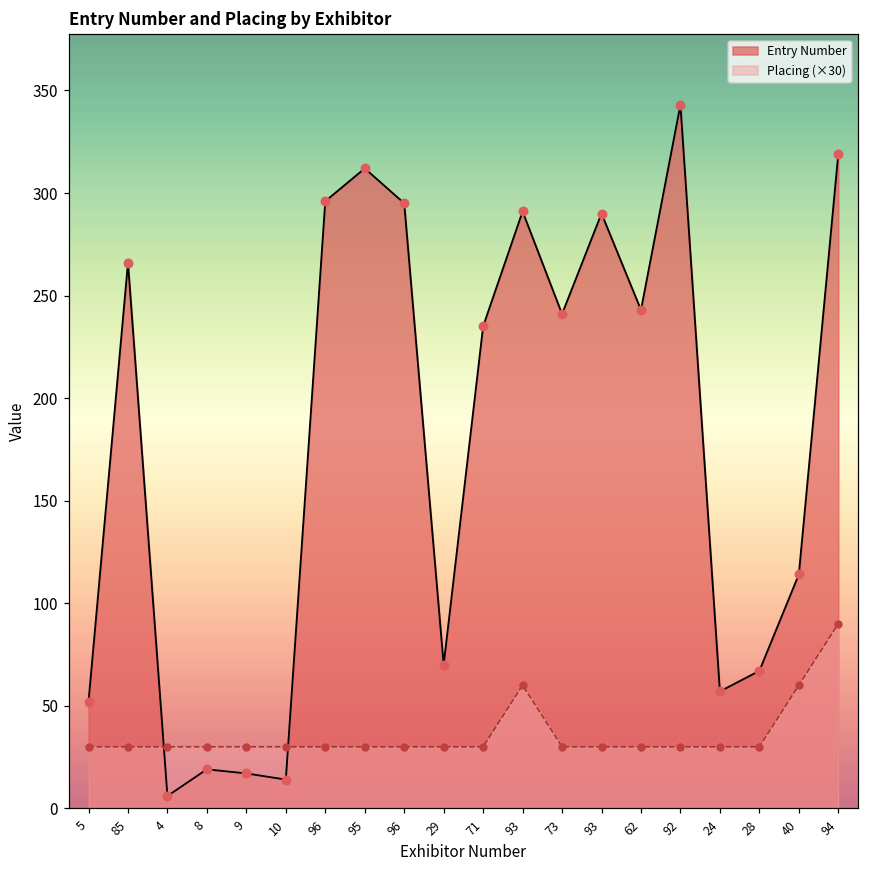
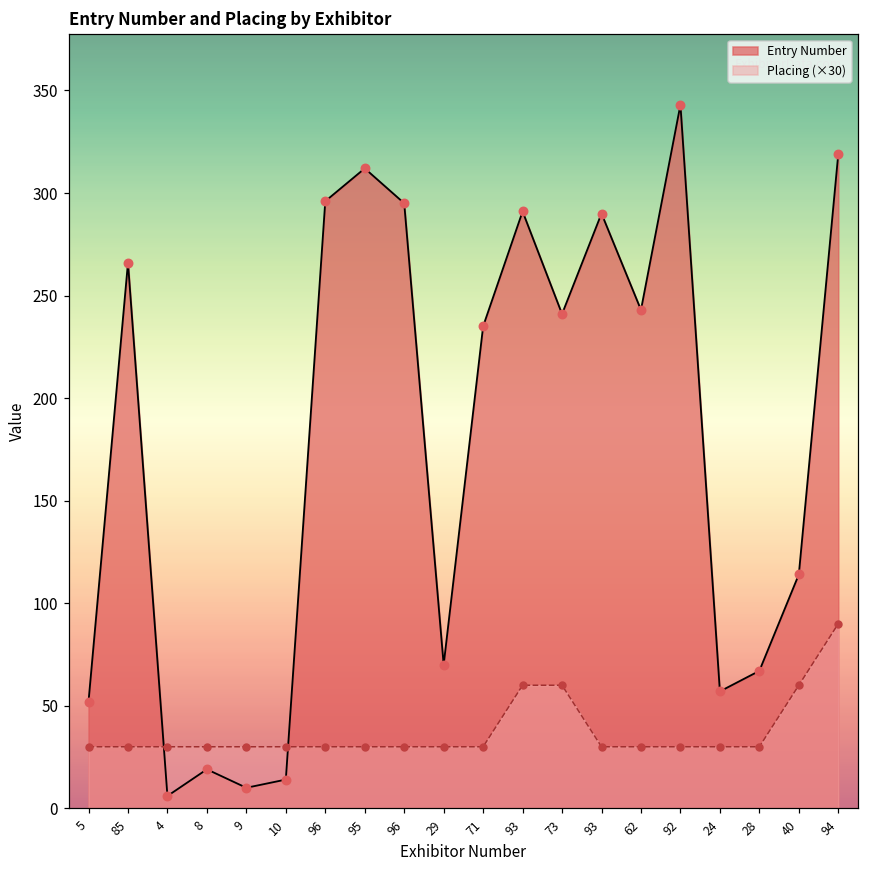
Entry Number, 9: 17 -> 10
Placing (×30), 73: 30 -> 60
